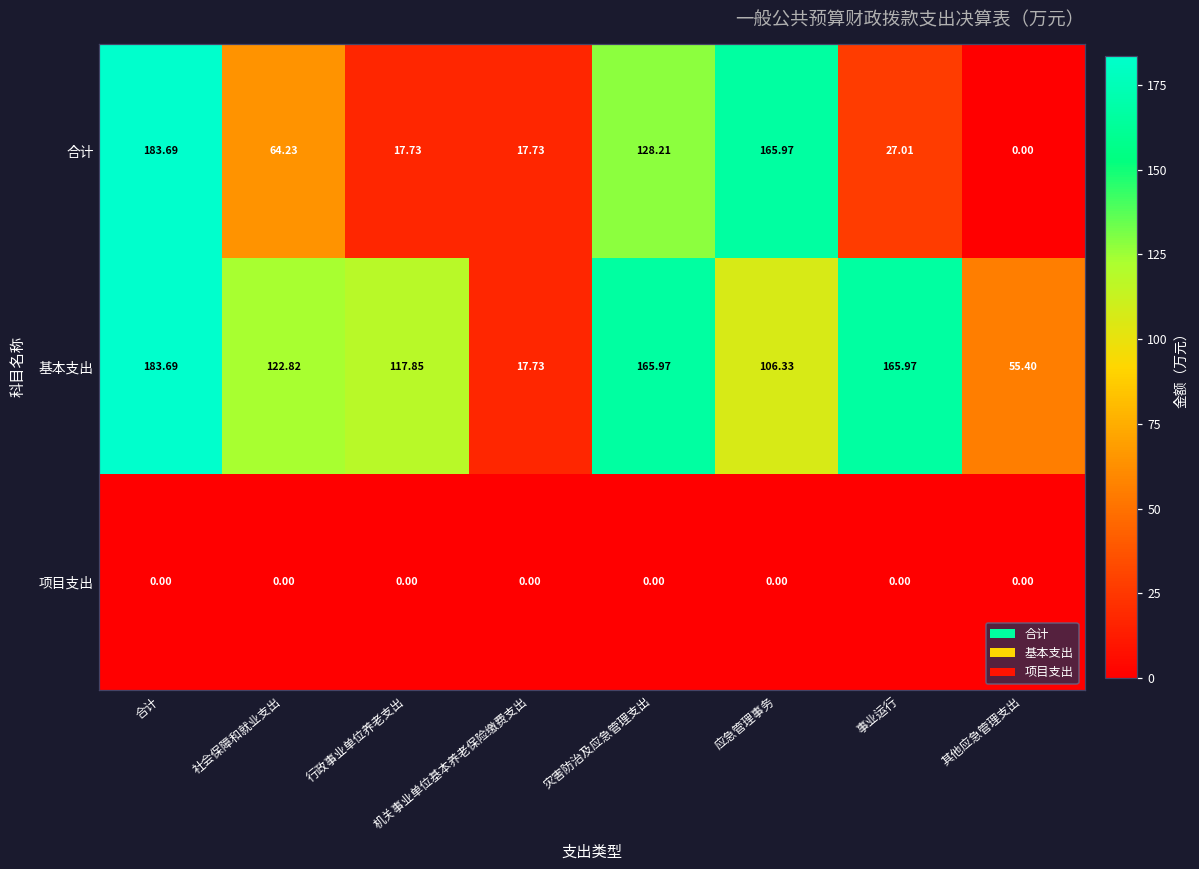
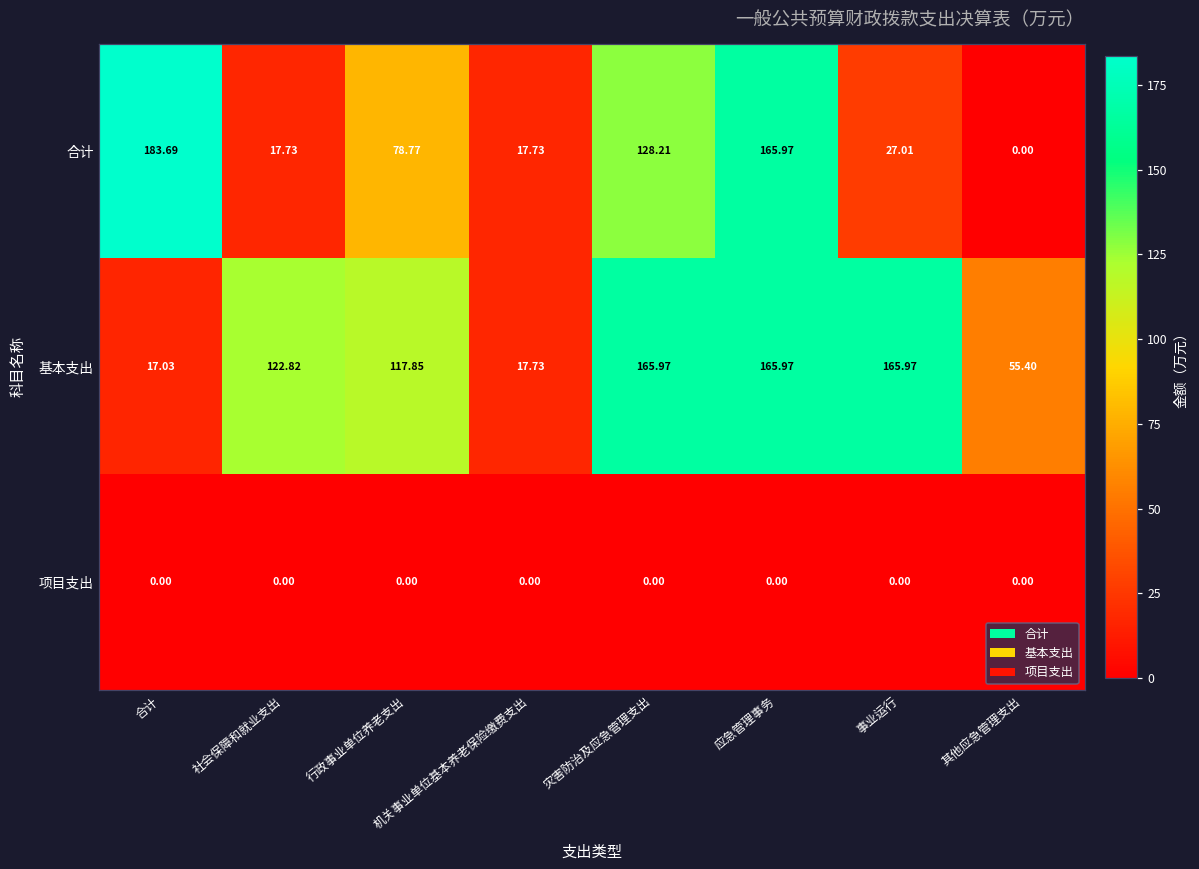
合计, 社会保障和就业支出: 64.23 -> 17.73
合计, 行政事业单位养老支出: 17.73 -> 78.77
基本支出, 合计: 183.69 -> 17.03
基本支出, 应急管理事务: 106.33 -> 165.97
